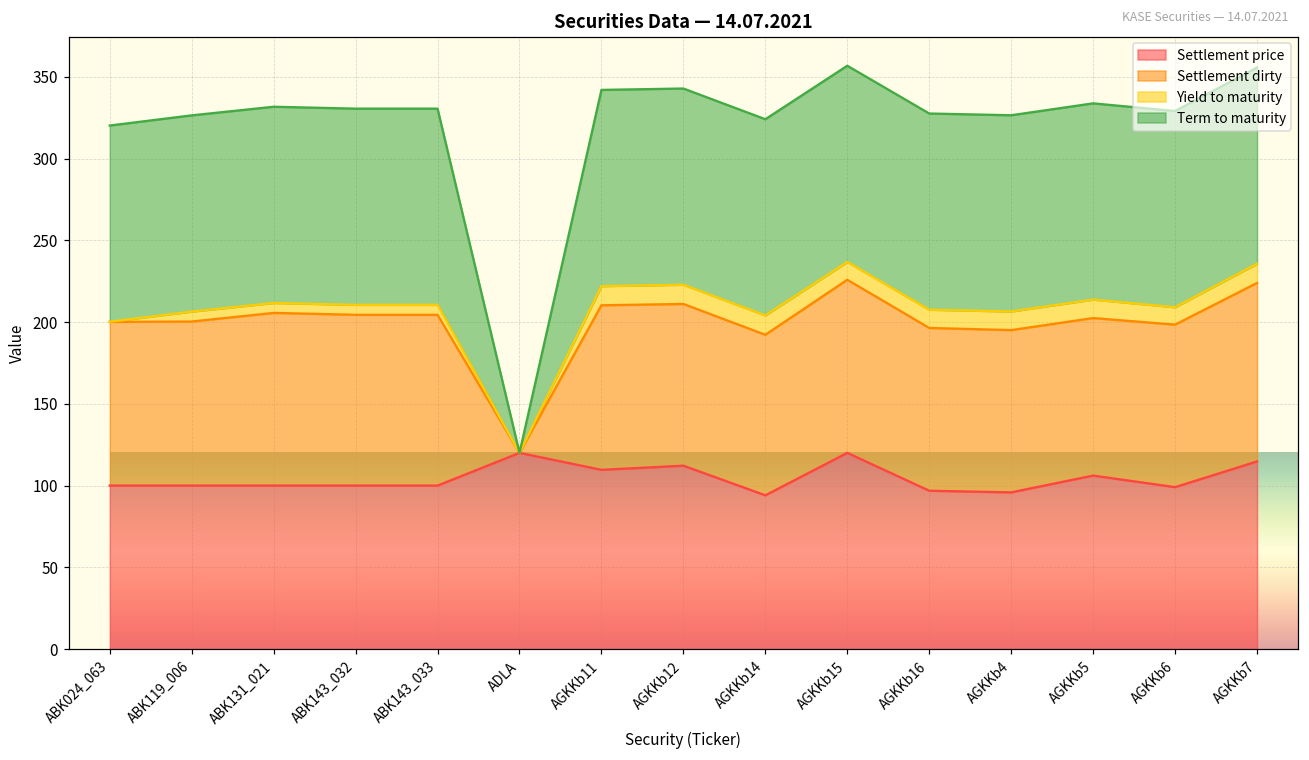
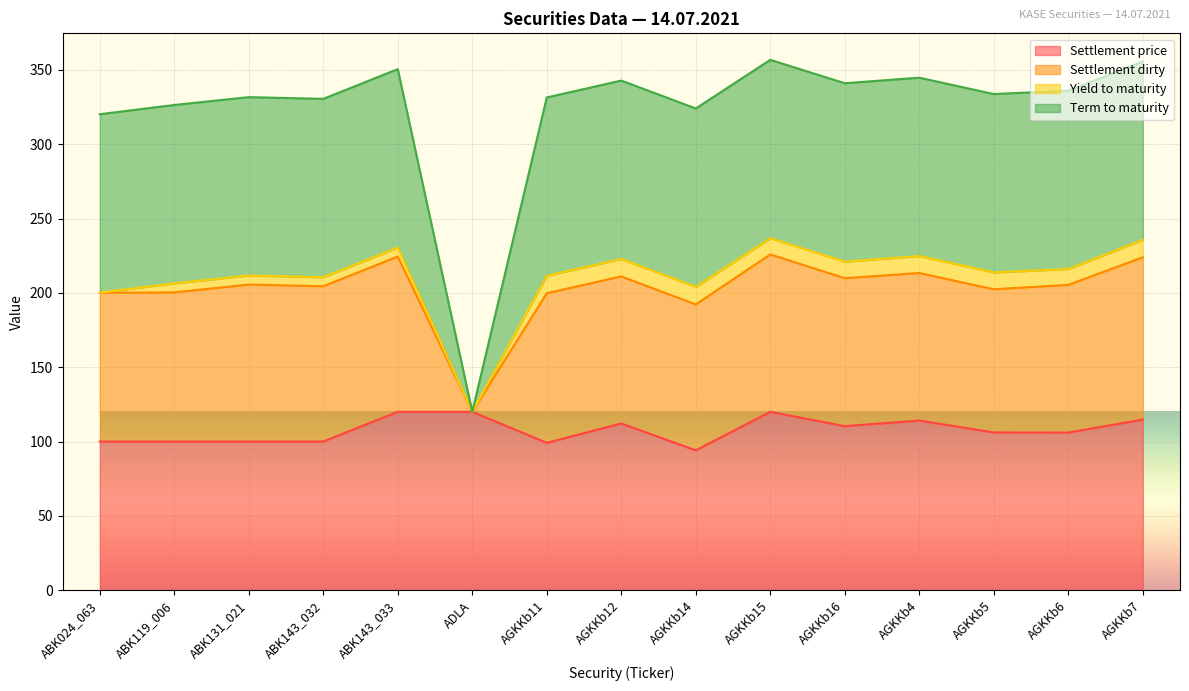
Settlement price, ABK143_033: 100 -> 120
Settlement price, AGKKb11: 110 -> 99
Settlement price, AGKKb16: 97 -> 110
Settlement price, AGKKb4: 96 -> 114
Settlement price, AGKKb6: 99 -> 106
